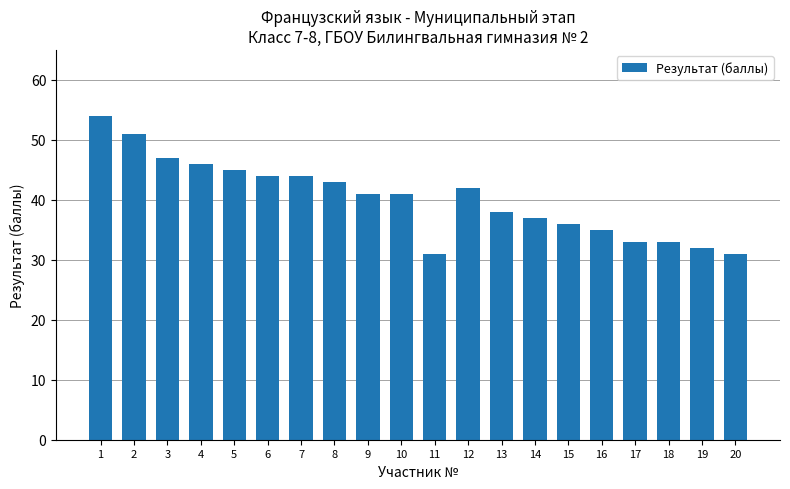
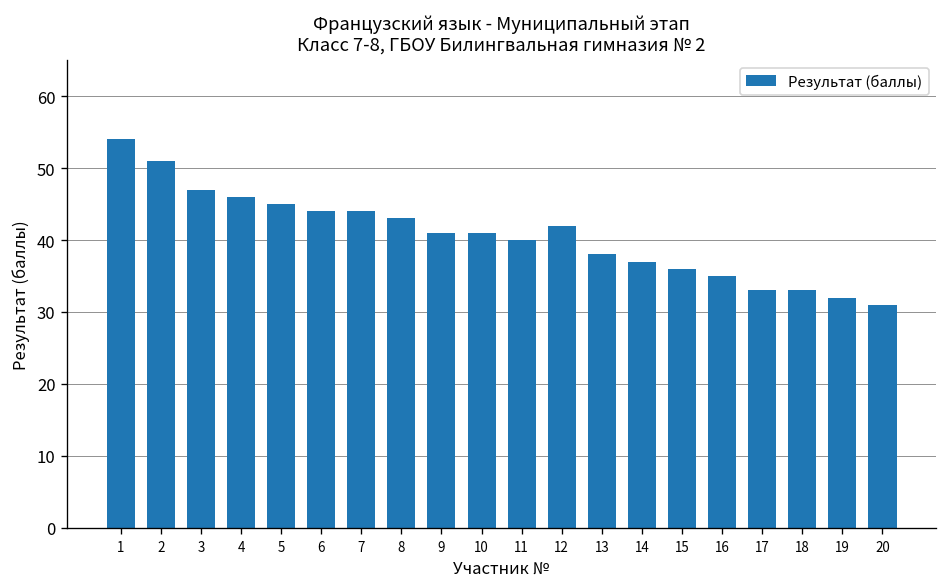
11: 31 -> 40
